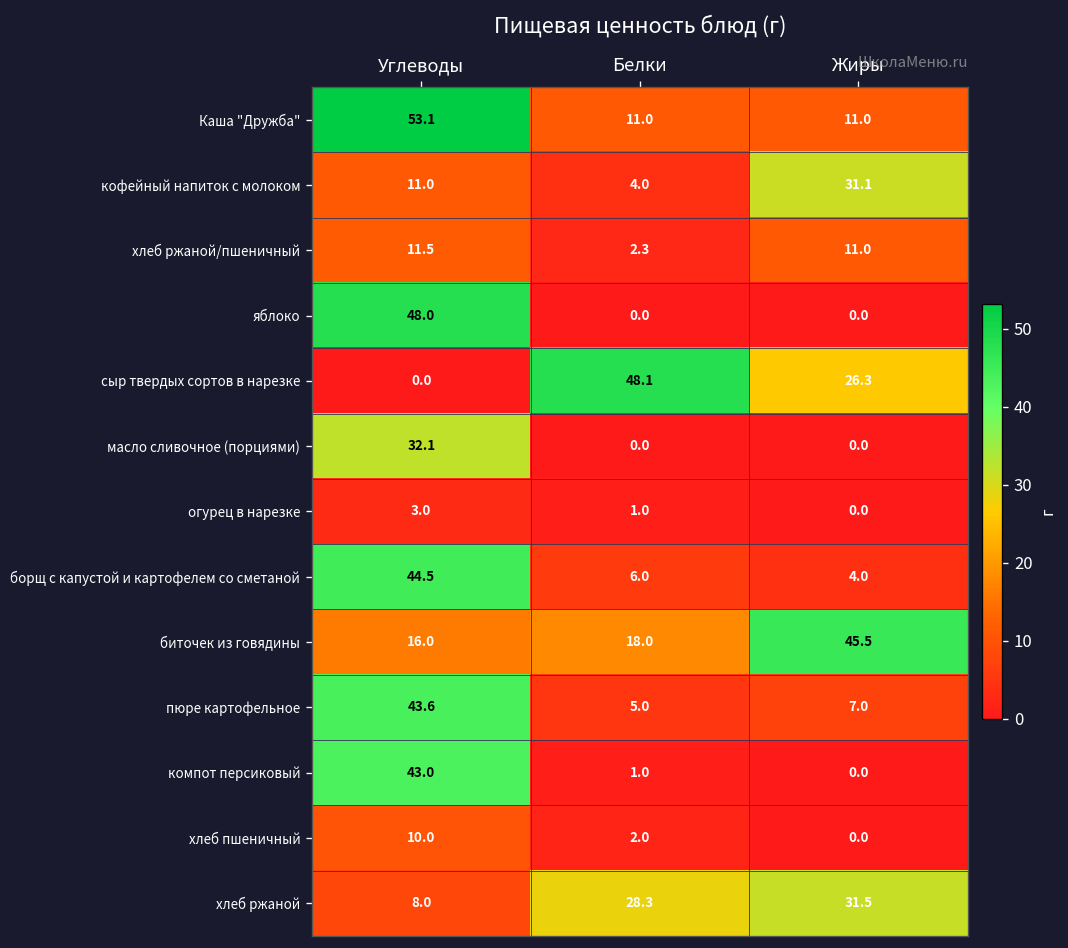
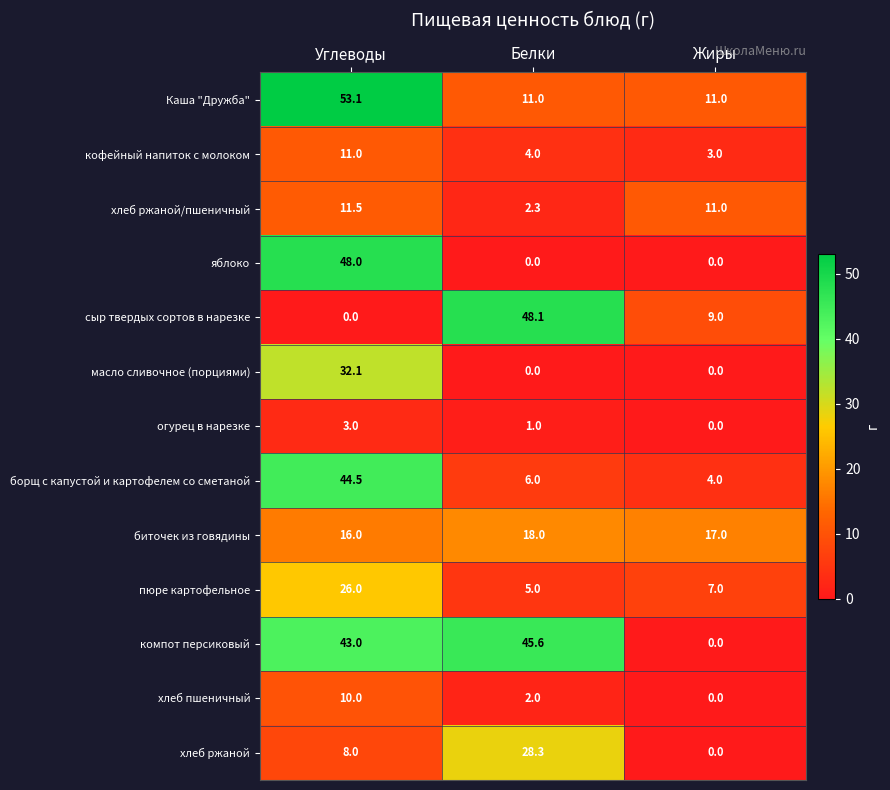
кофейный напиток с молоком, Жиры: 31.1 -> 3.0
сыр твердых сортов в нарезке, Жиры: 26.3 -> 9.0
биточек из говядины, Жиры: 45.5 -> 17.0
пюре картофельное, Углеводы: 43.6 -> 26.0
компот персиковый, Белки: 1.0 -> 45.6
хлеб ржаной, Жиры: 31.5 -> 0.0
